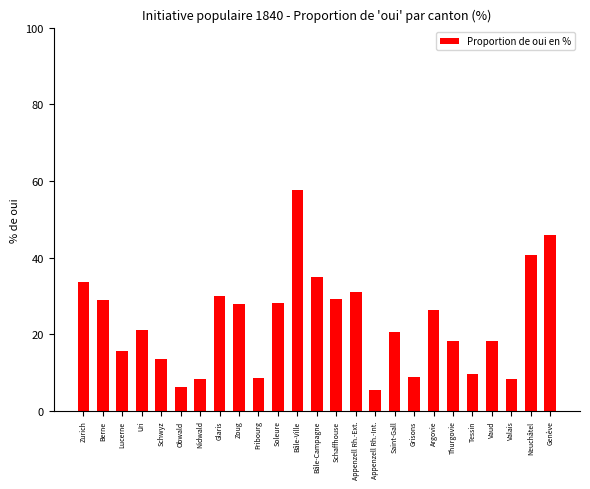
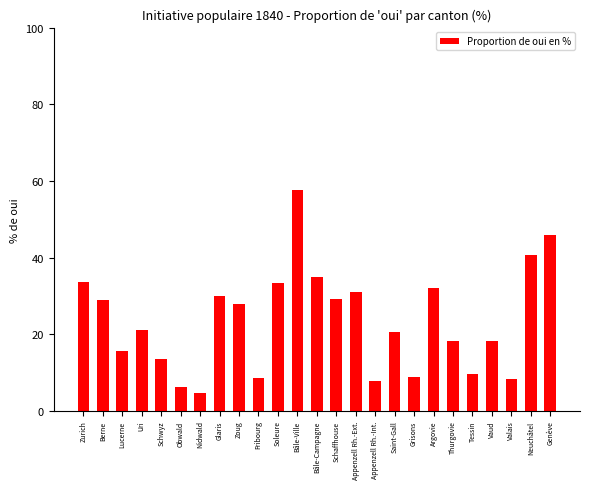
Nidwald: 8 -> 5
Soleure: 28 -> 33
Appenzell Rh.-Int.: 5 -> 8
Argovie: 26 -> 32
